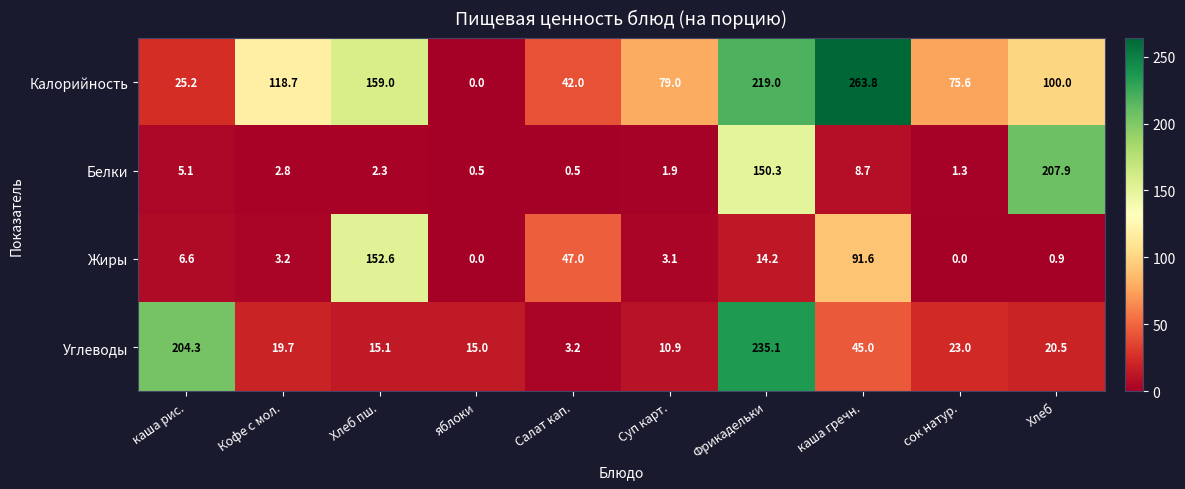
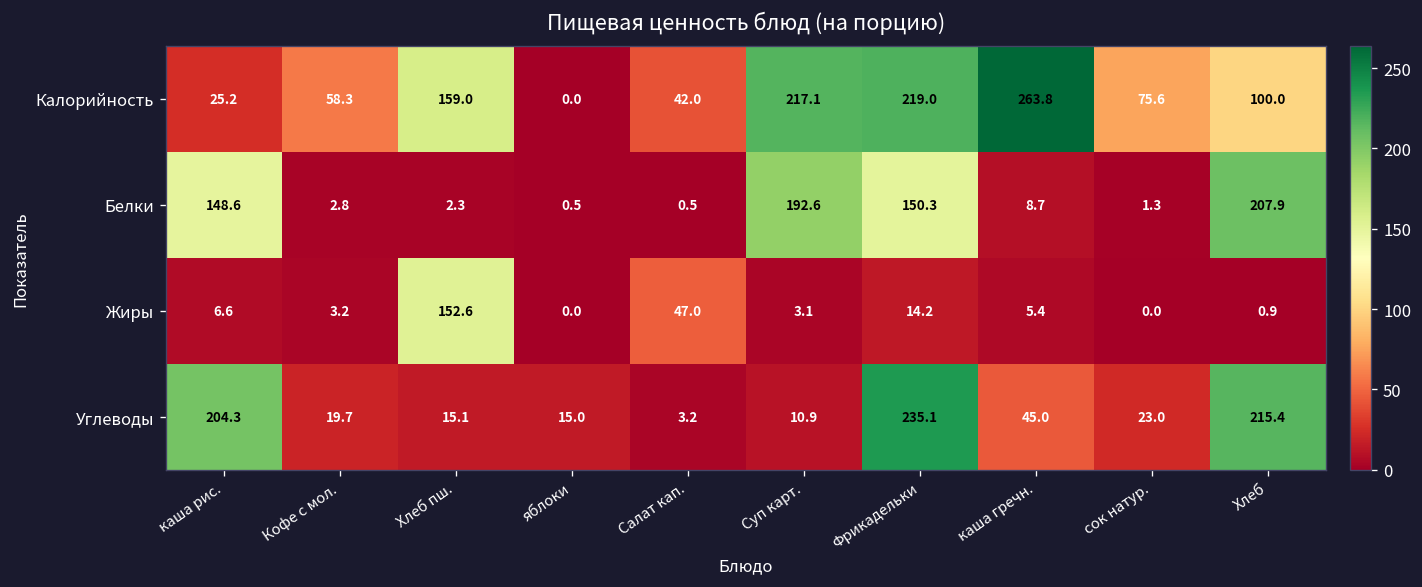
Калорийность, Кофе с мол.: 118.7 -> 58.3
Калорийность, Суп карт.: 79.0 -> 217.1
Белки, каша рис.: 5.1 -> 148.6
Белки, Суп карт.: 1.9 -> 192.6
Жиры, каша гречн.: 91.6 -> 5.4
Углеводы, Хлеб: 20.5 -> 215.4
